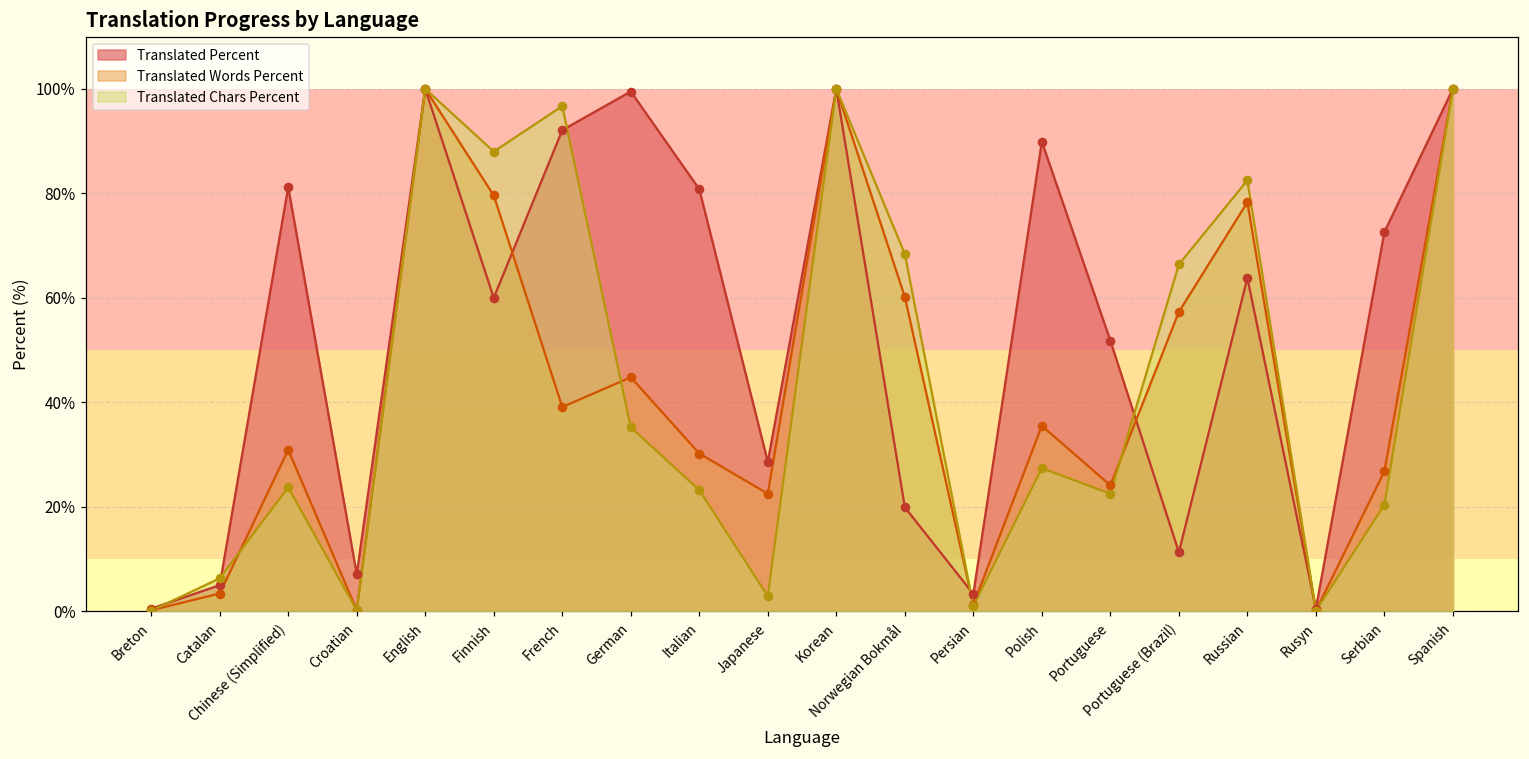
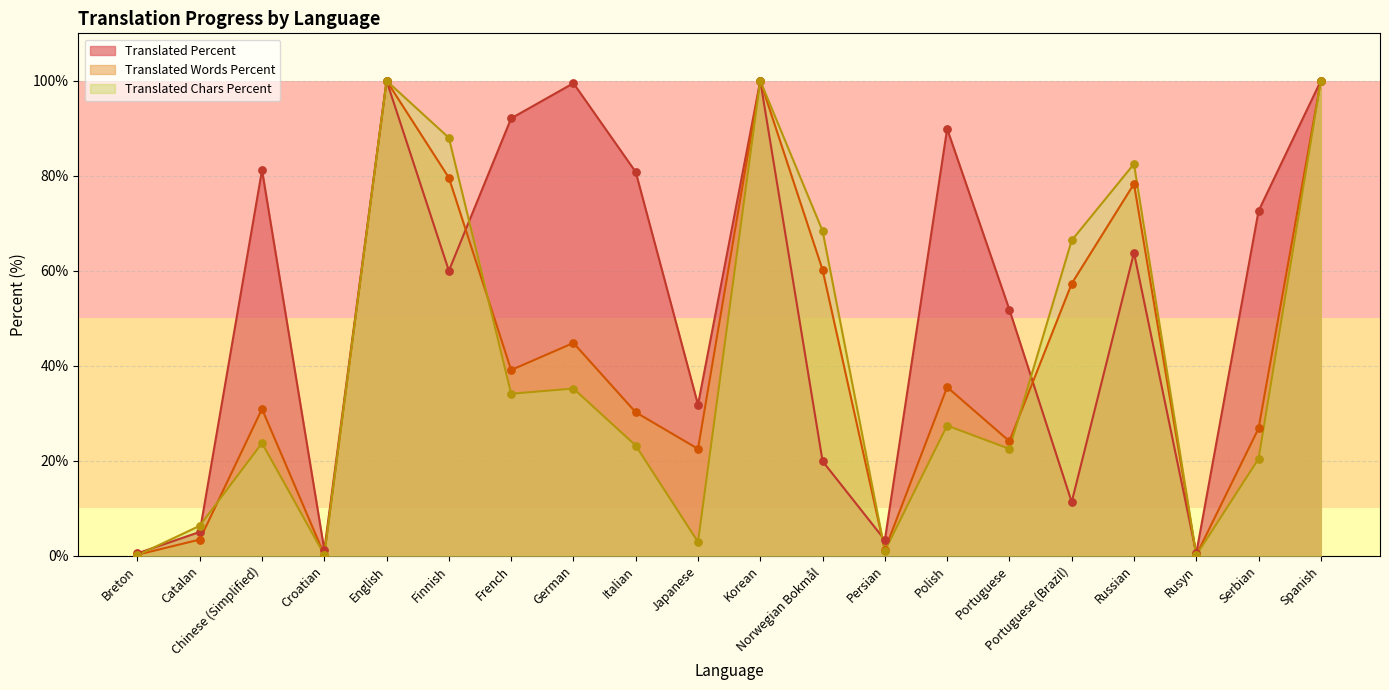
Translated Percent, Croatian: 7% -> 1%
Translated Chars Percent, French: 97% -> 34%
Translated Percent, Japanese: 29% -> 32%
